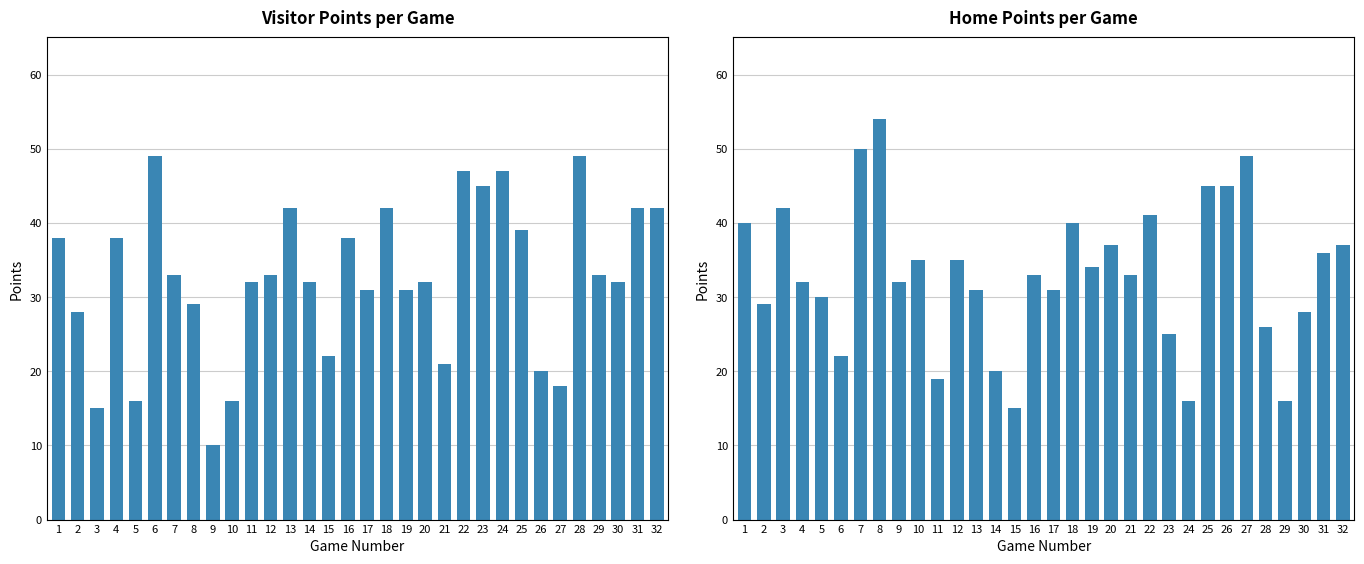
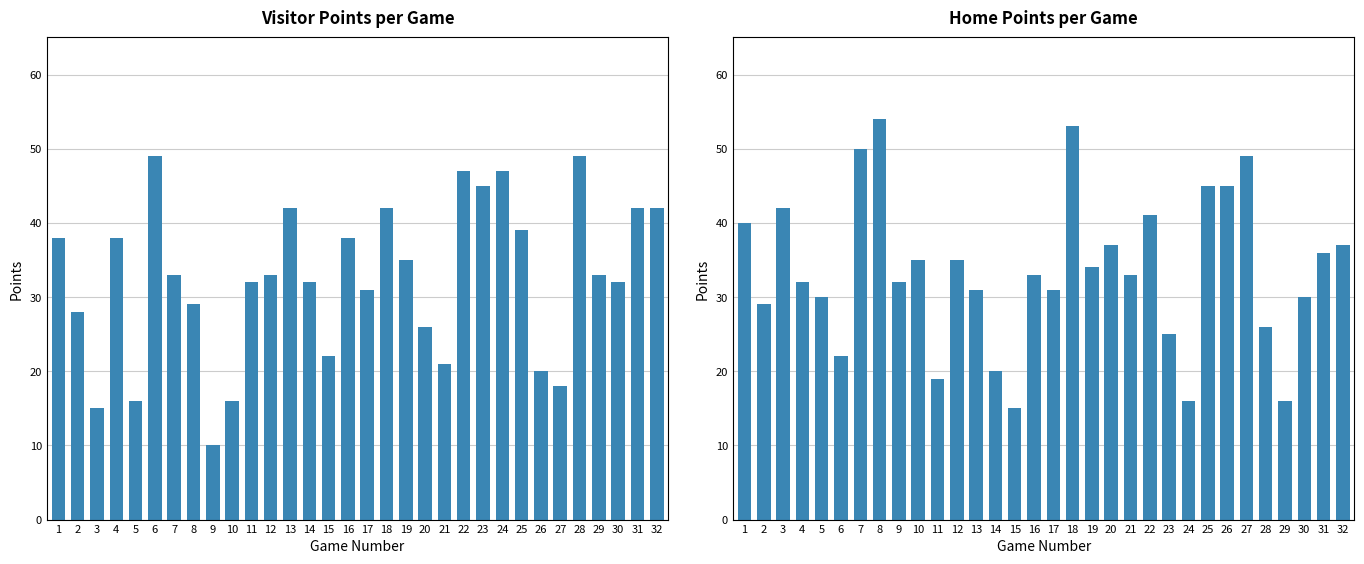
Visitor Points per Game, 19: 31 -> 35
Visitor Points per Game, 20: 32 -> 26
Home Points per Game, 18: 40 -> 53
Home Points per Game, 30: 28 -> 30
